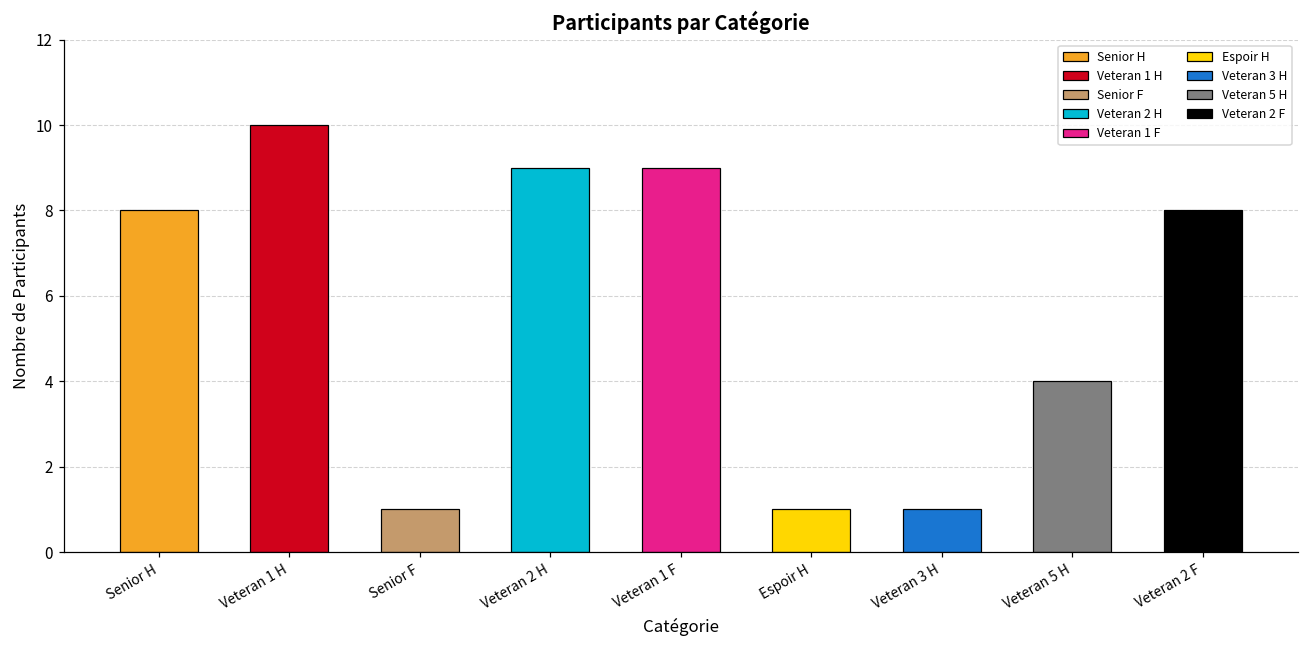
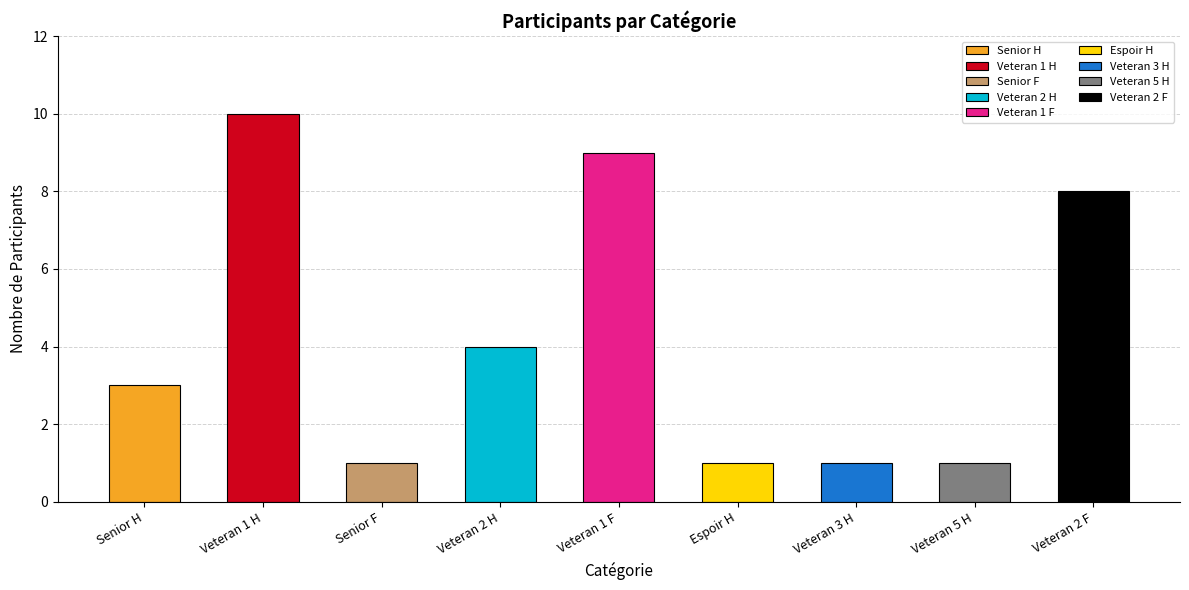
Senior H: 8 -> 3
Veteran 2 H: 9 -> 4
Veteran 5 H: 4 -> 1
